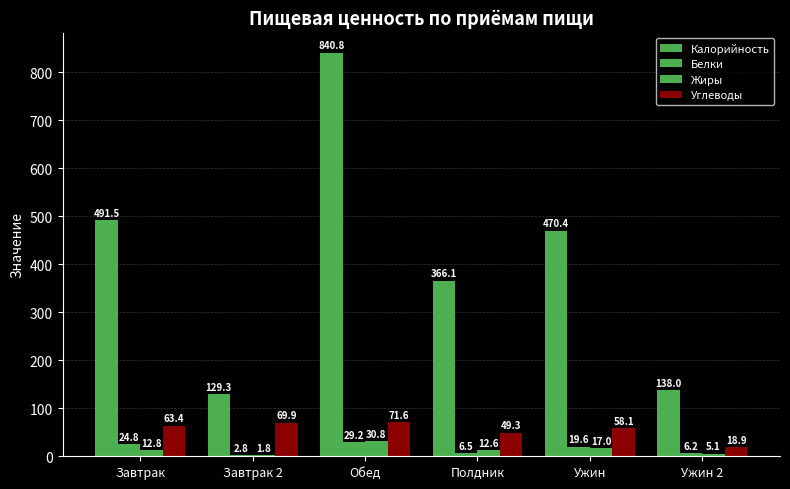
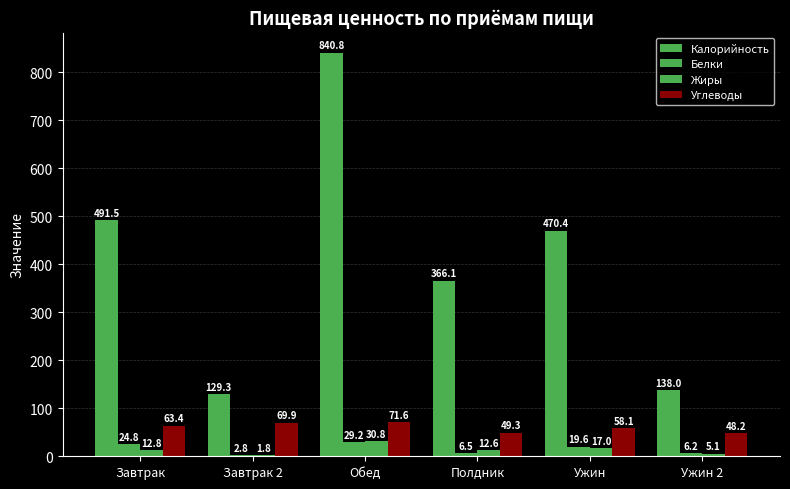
Углеводы, Ужин 2: 18.9 -> 48.2
